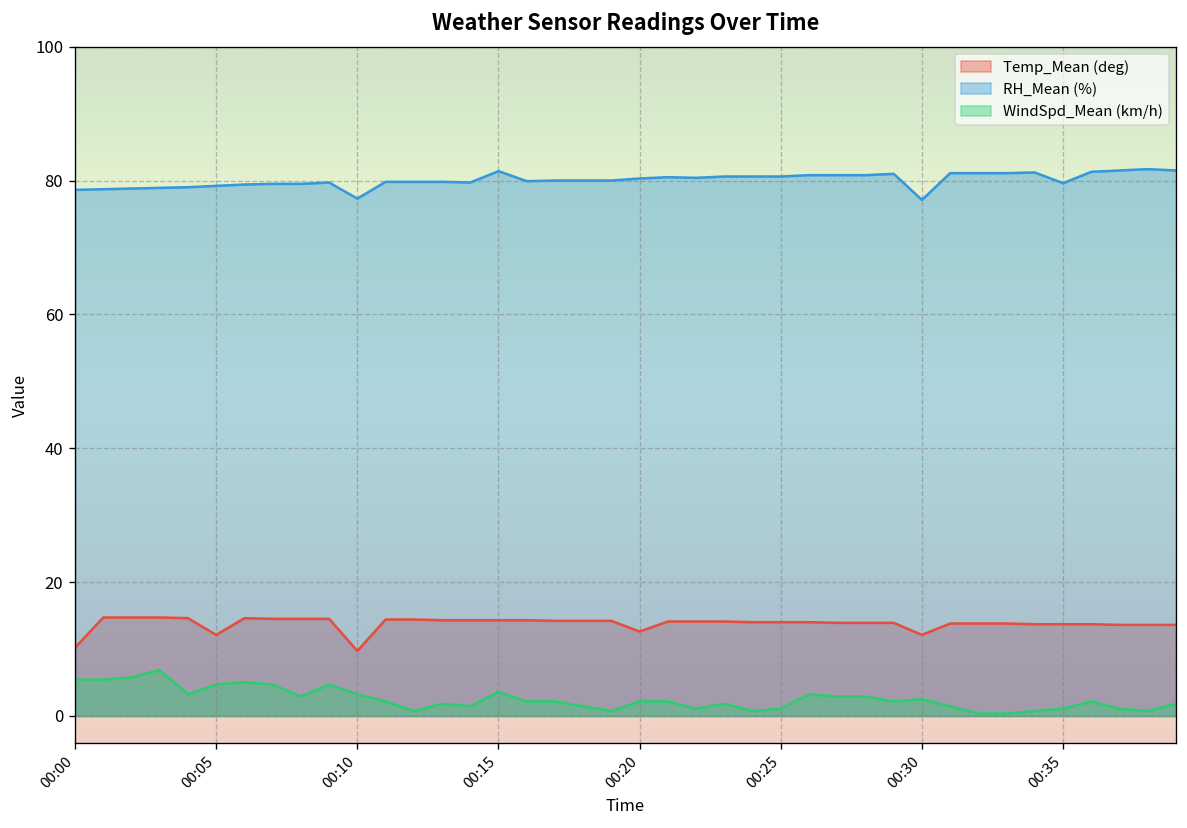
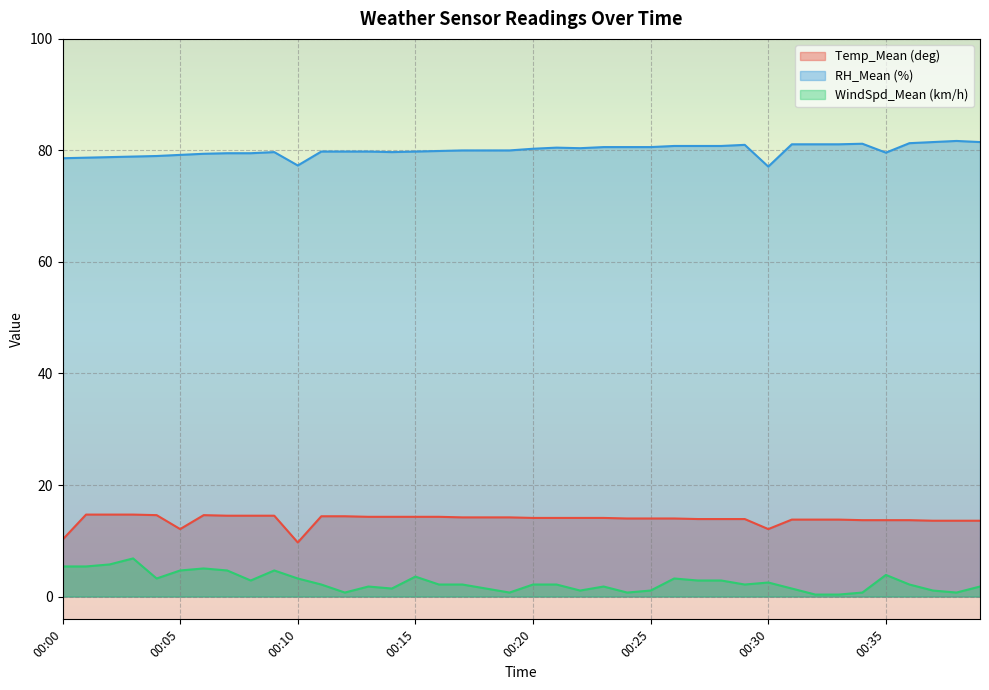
RH_Mean (%), 00:15: 81 -> 80
Temp_Mean (deg), 00:20: 13 -> 14
WindSpd_Mean (km/h), 00:35: 1 -> 4
